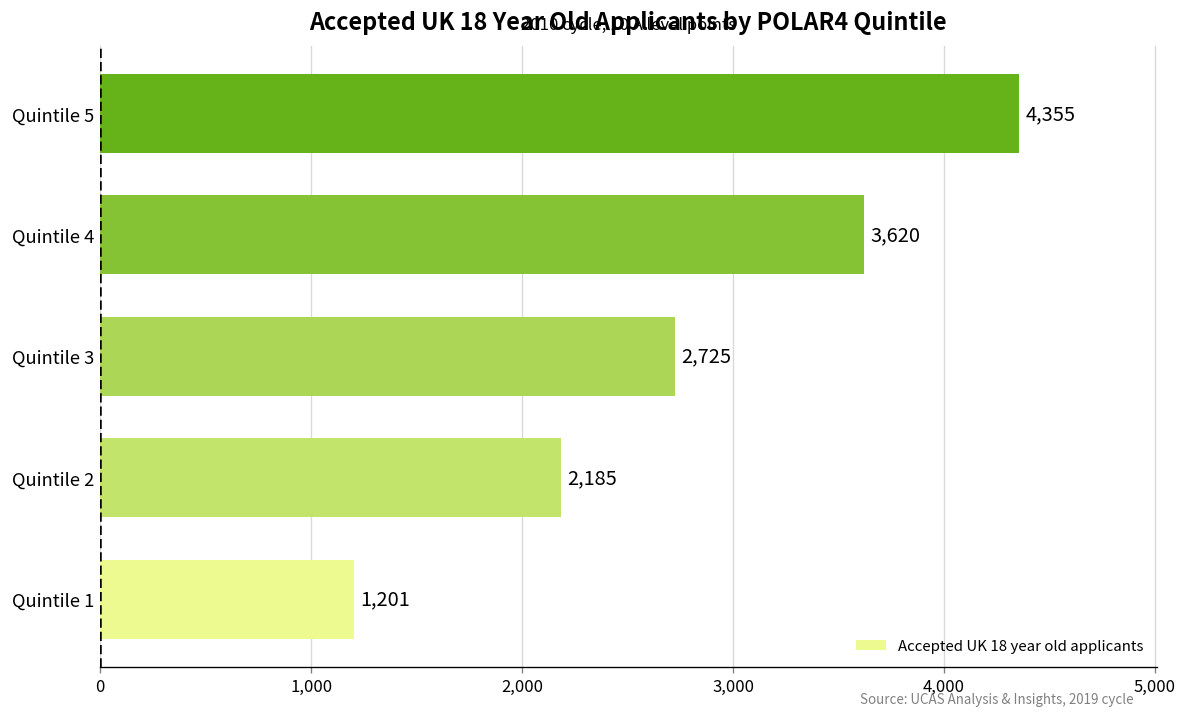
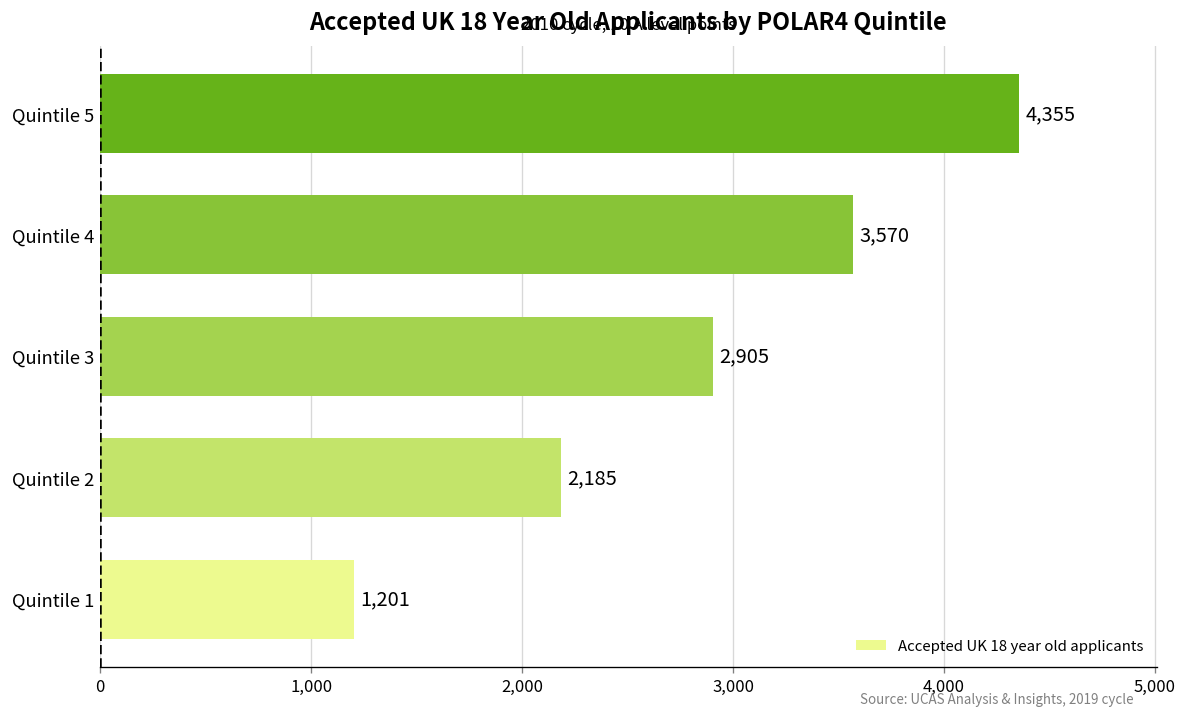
Quintile 4: 3,620 -> 3,570
Quintile 3: 2,725 -> 2,905
